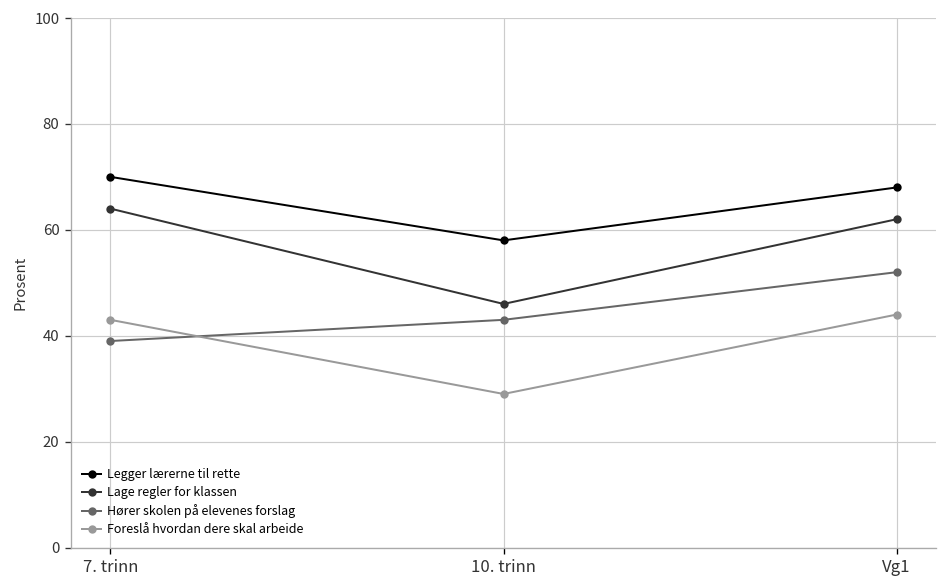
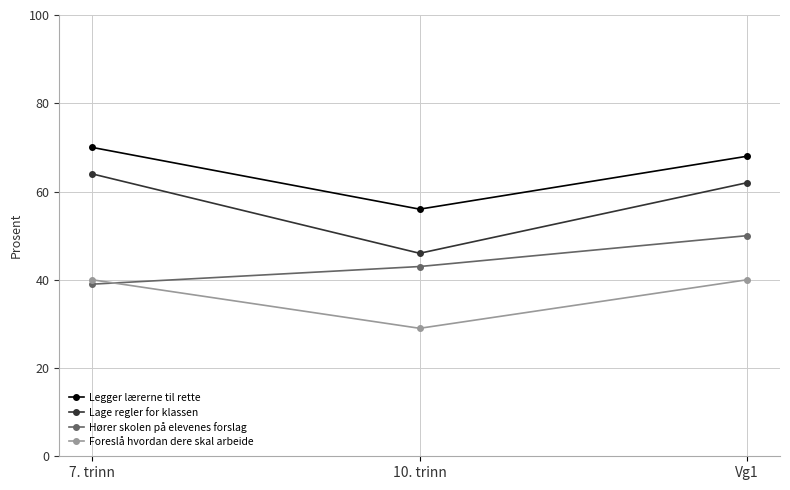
Foreslå hvordan dere skal arbeide, 7. trinn: 43 -> 40
Legger lærerne til rette, 10. trinn: 58 -> 56
Hører skolen på elevenes forslag, Vg1: 52 -> 50
Foreslå hvordan dere skal arbeide, Vg1: 44 -> 40
